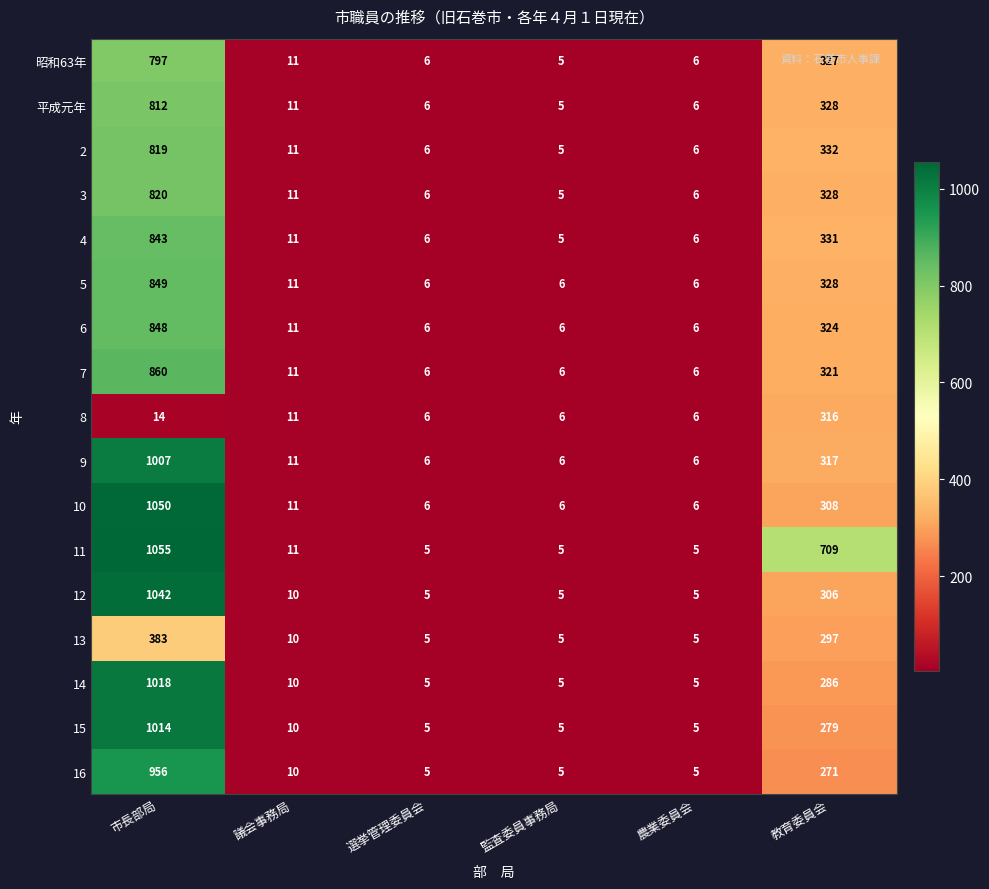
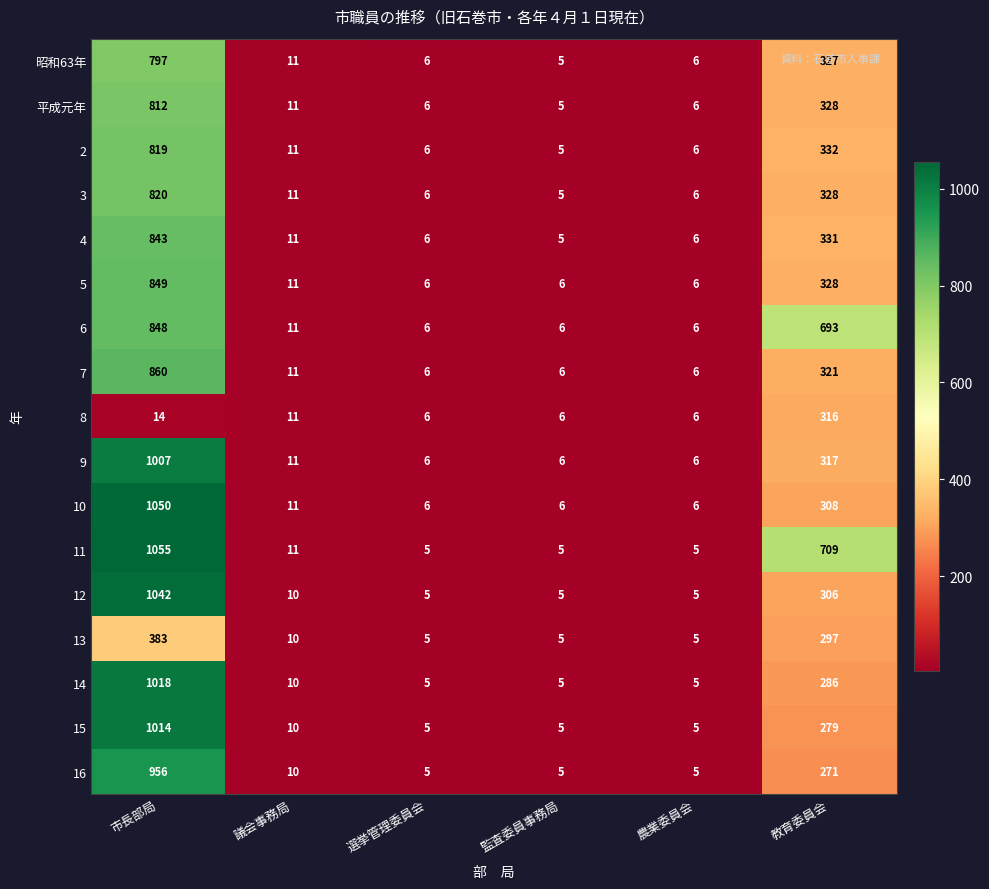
6, 教育委員会: 324 -> 693
